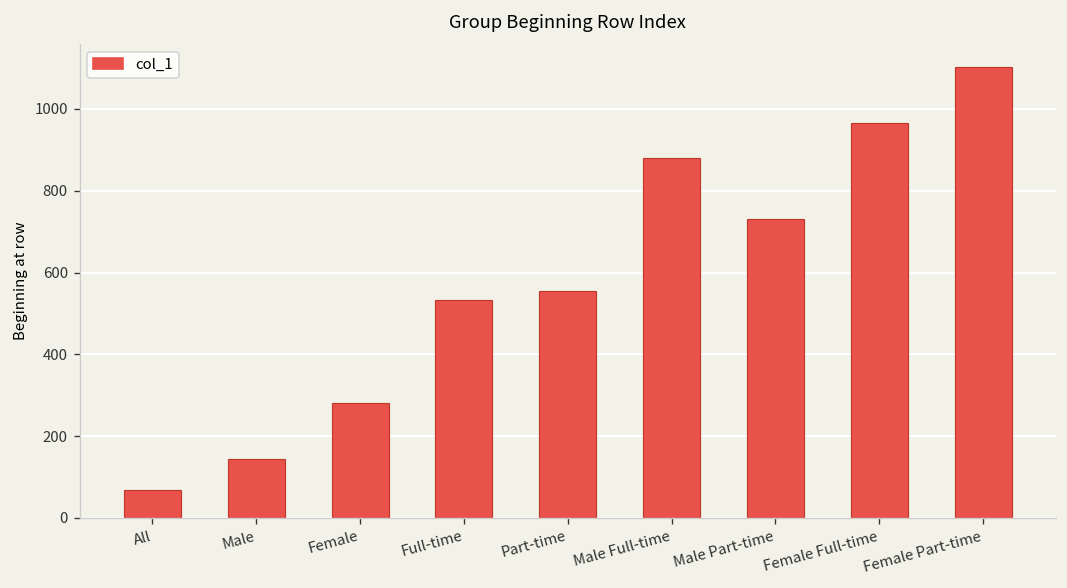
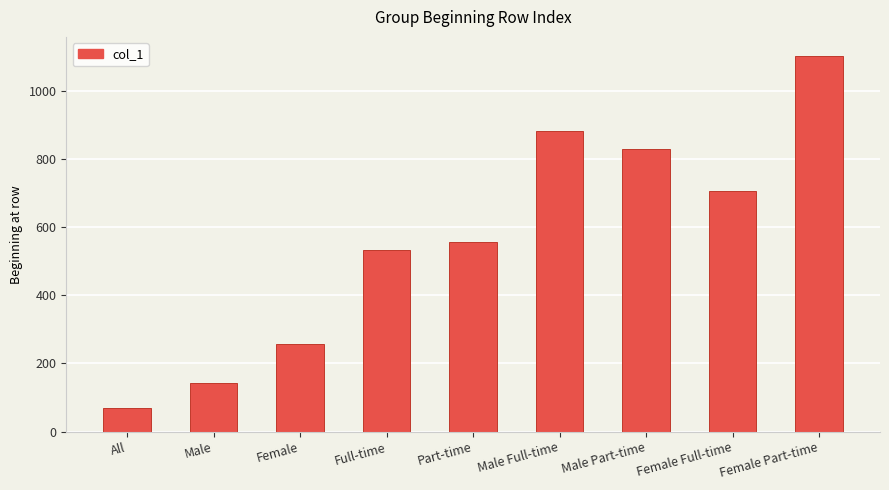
Female: 280 -> 260
Male Part-time: 730 -> 830
Female Full-time: 970 -> 710
